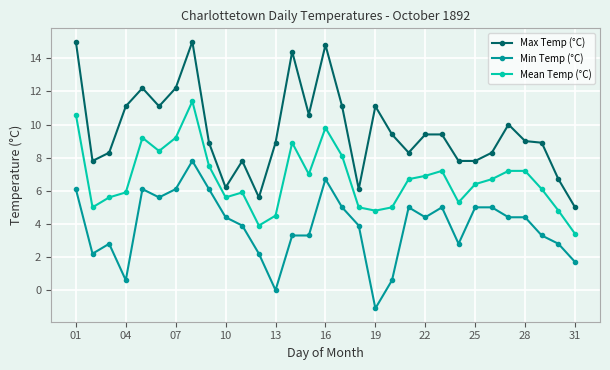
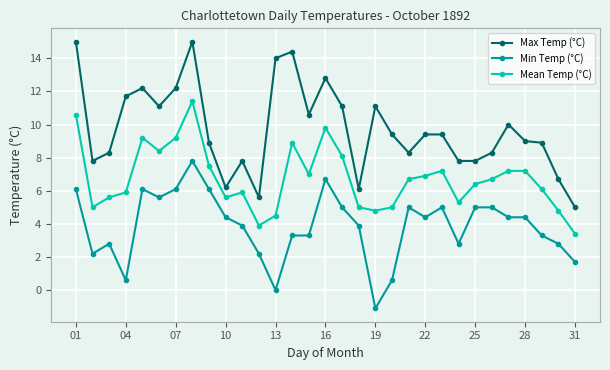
Max Temp (°C), 04: 11.1 -> 11.7
Max Temp (°C), 13: 8.9 -> 14.0
Max Temp (°C), 16: 14.8 -> 12.8
